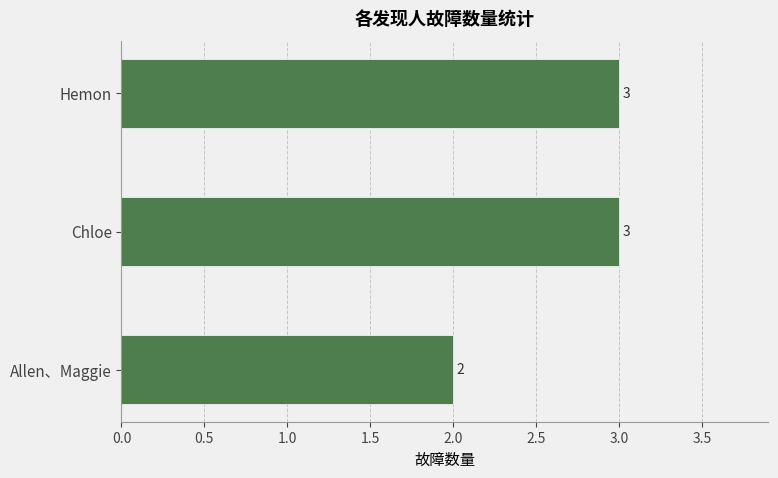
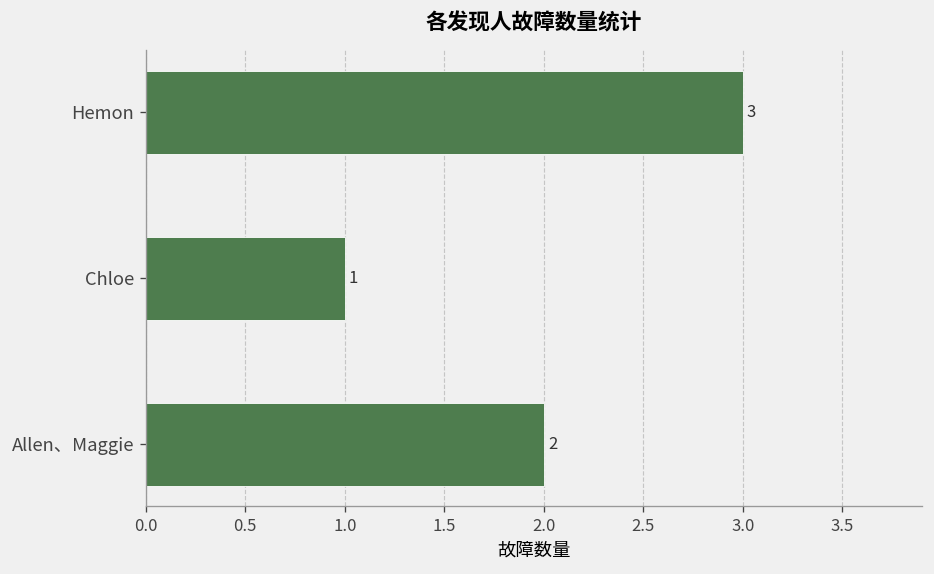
Chloe: 3 -> 1
